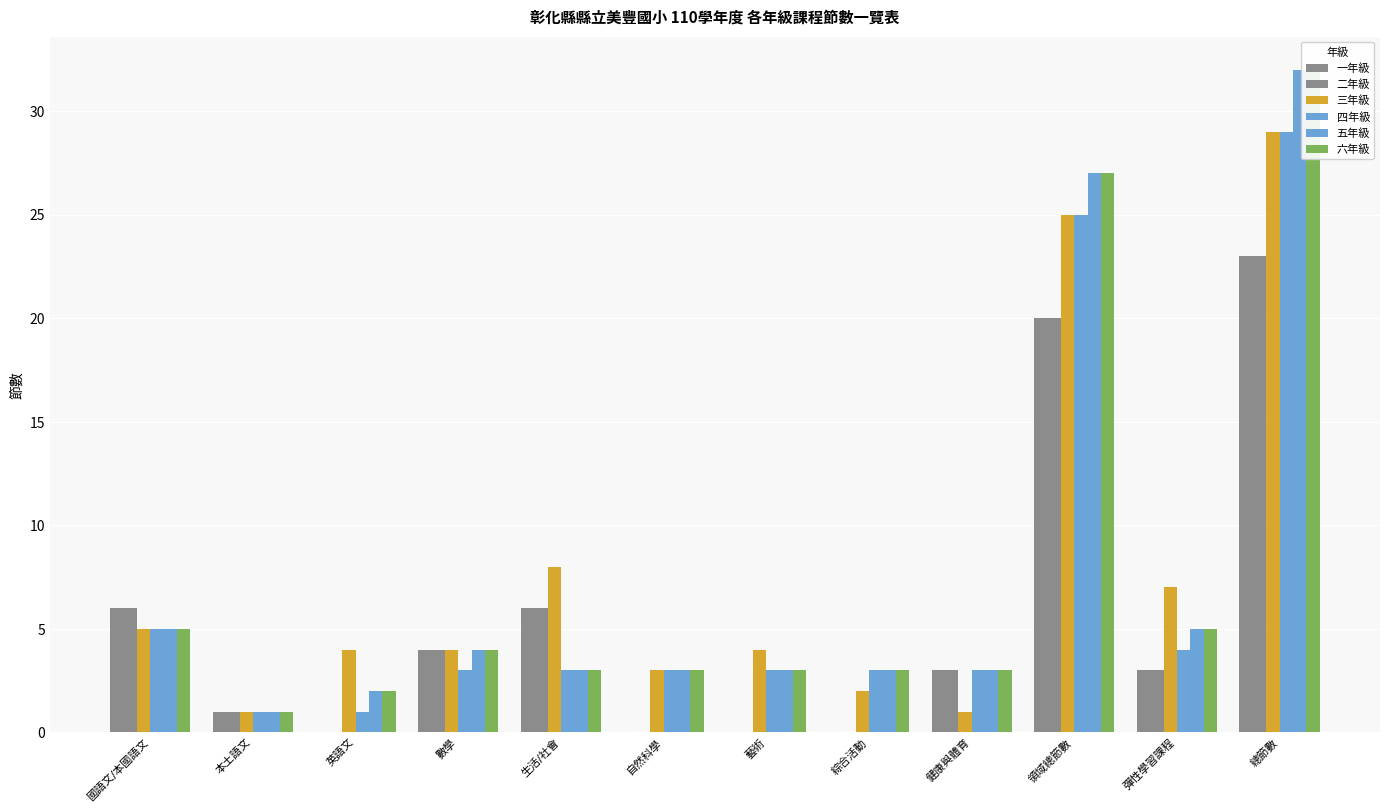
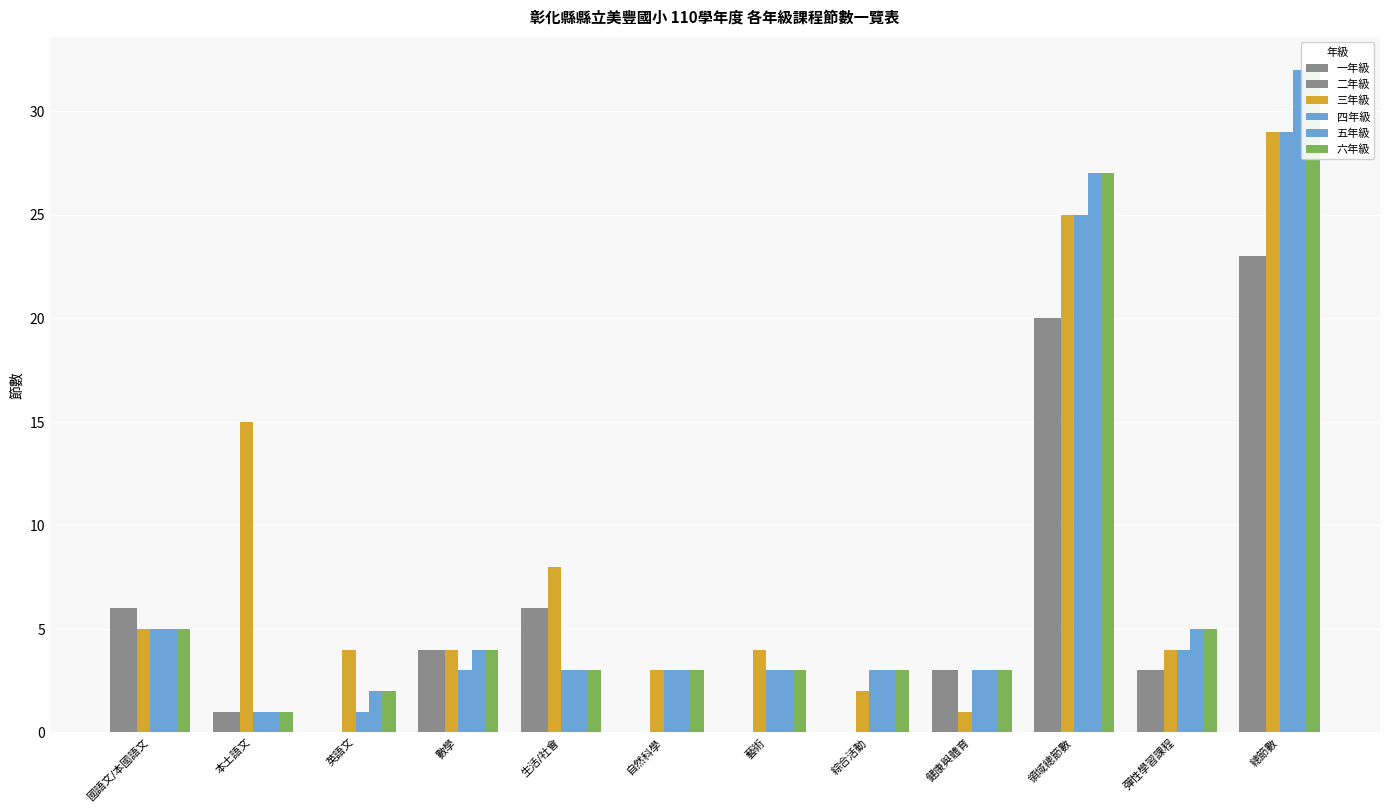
三年級, 本土語文: 1 -> 15
三年級, 彈性學習課程: 7 -> 4
